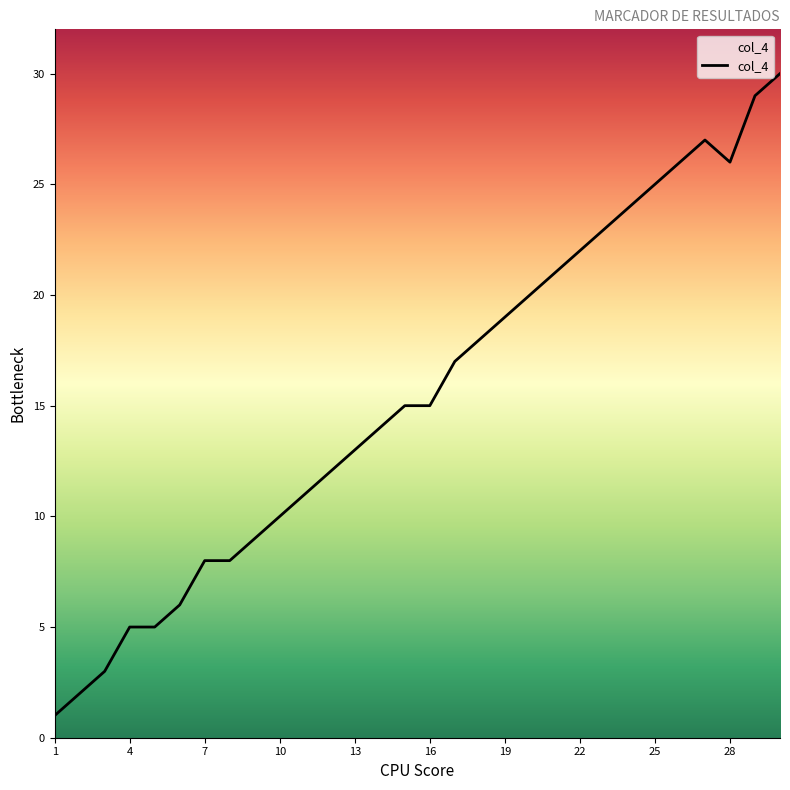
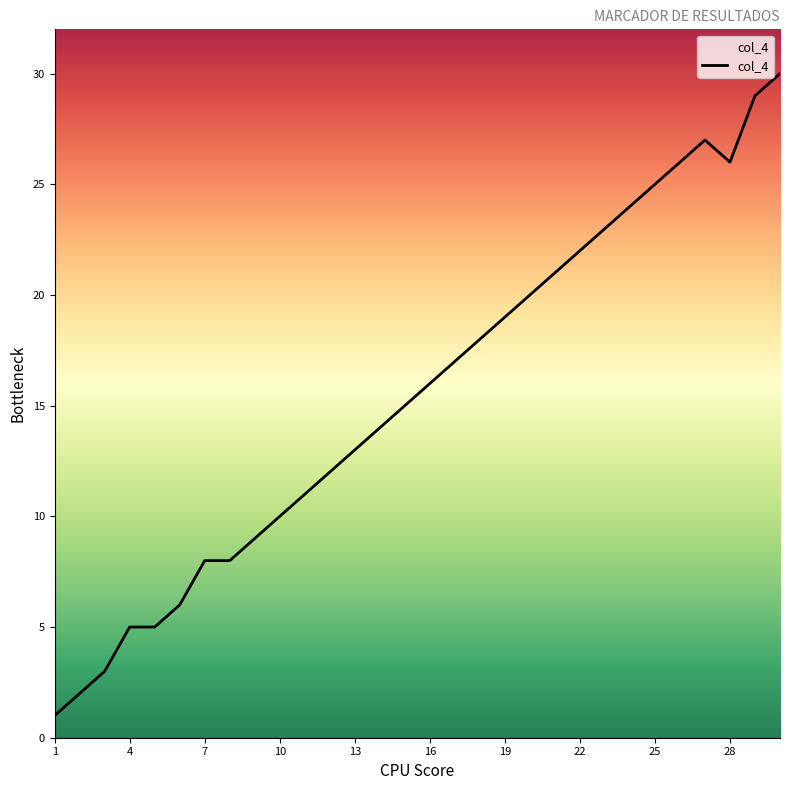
16: 15 -> 16
